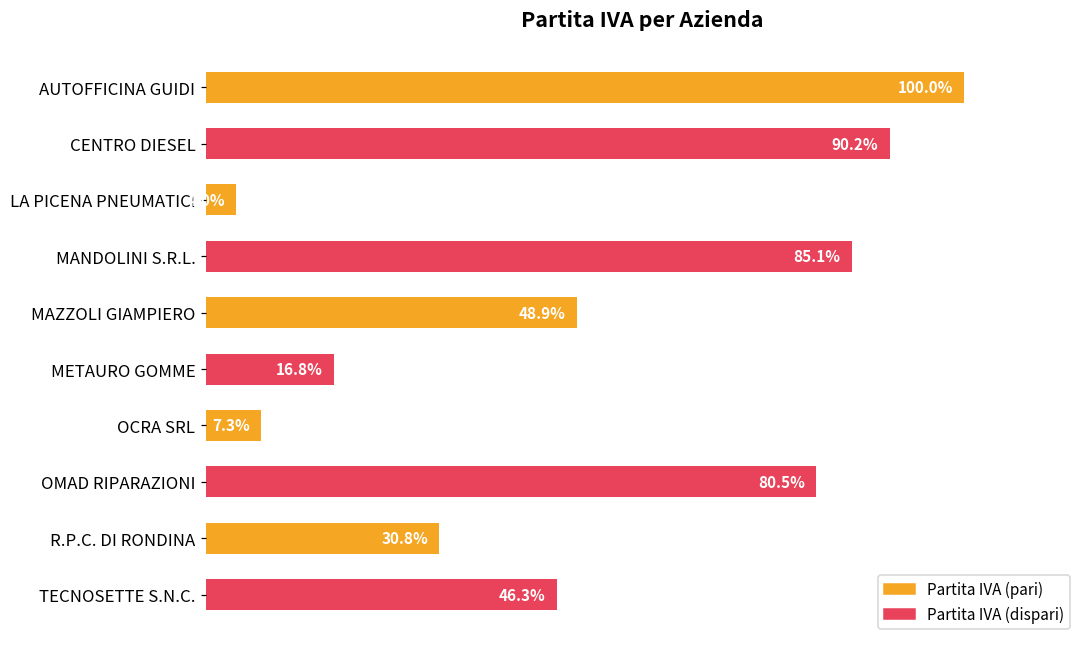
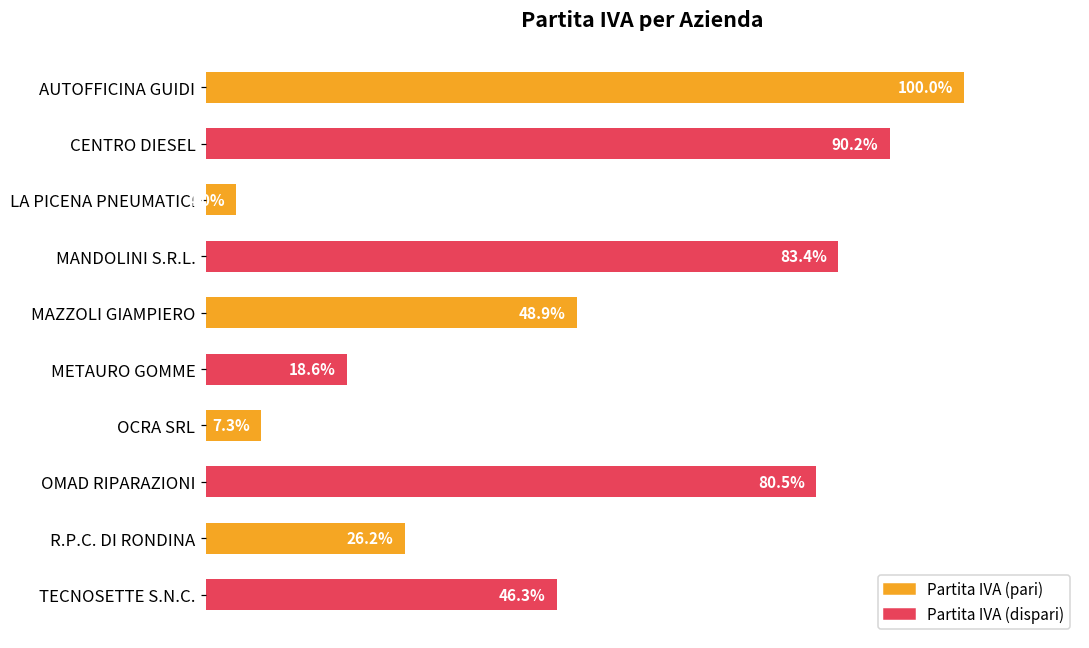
MANDOLINI S.R.L.: 85.1% -> 83.4%
METAURO GOMME: 16.8% -> 18.6%
R.P.C. DI RONDINA: 30.8% -> 26.2%
